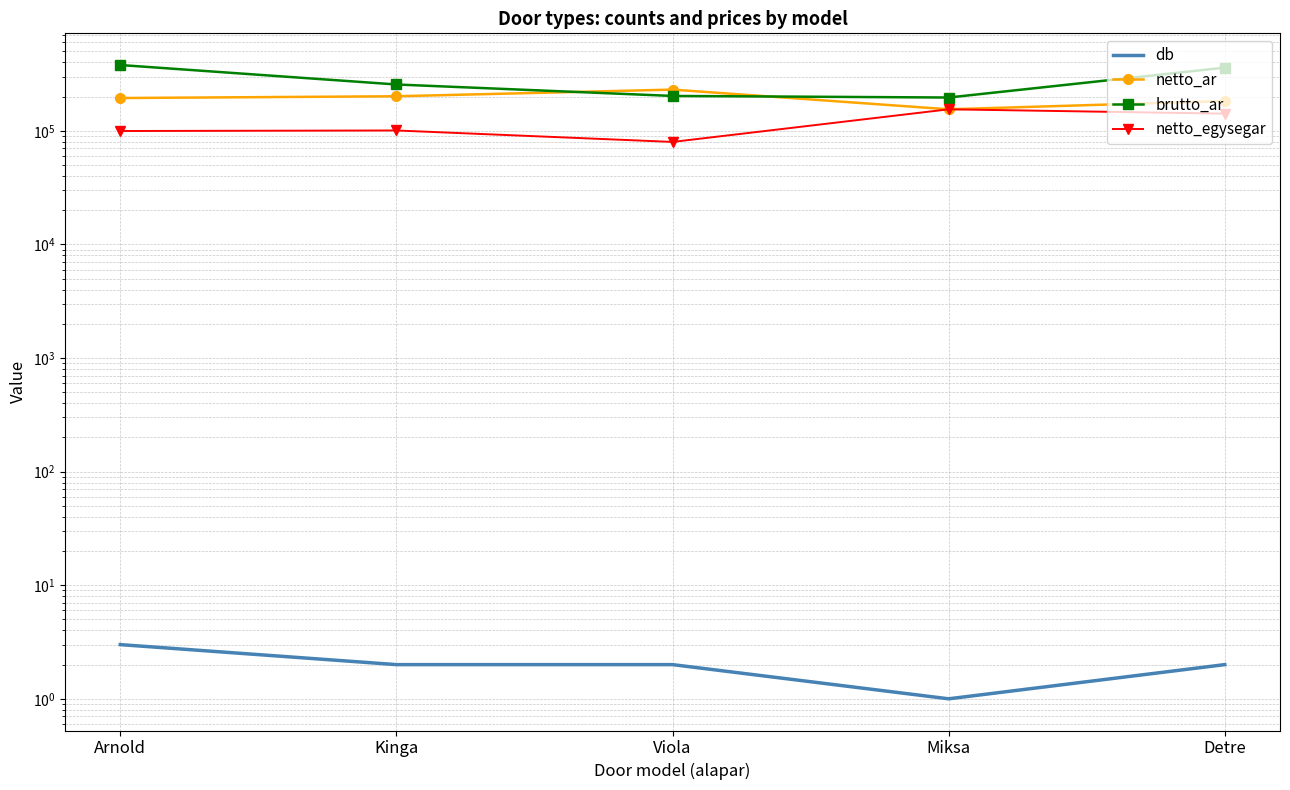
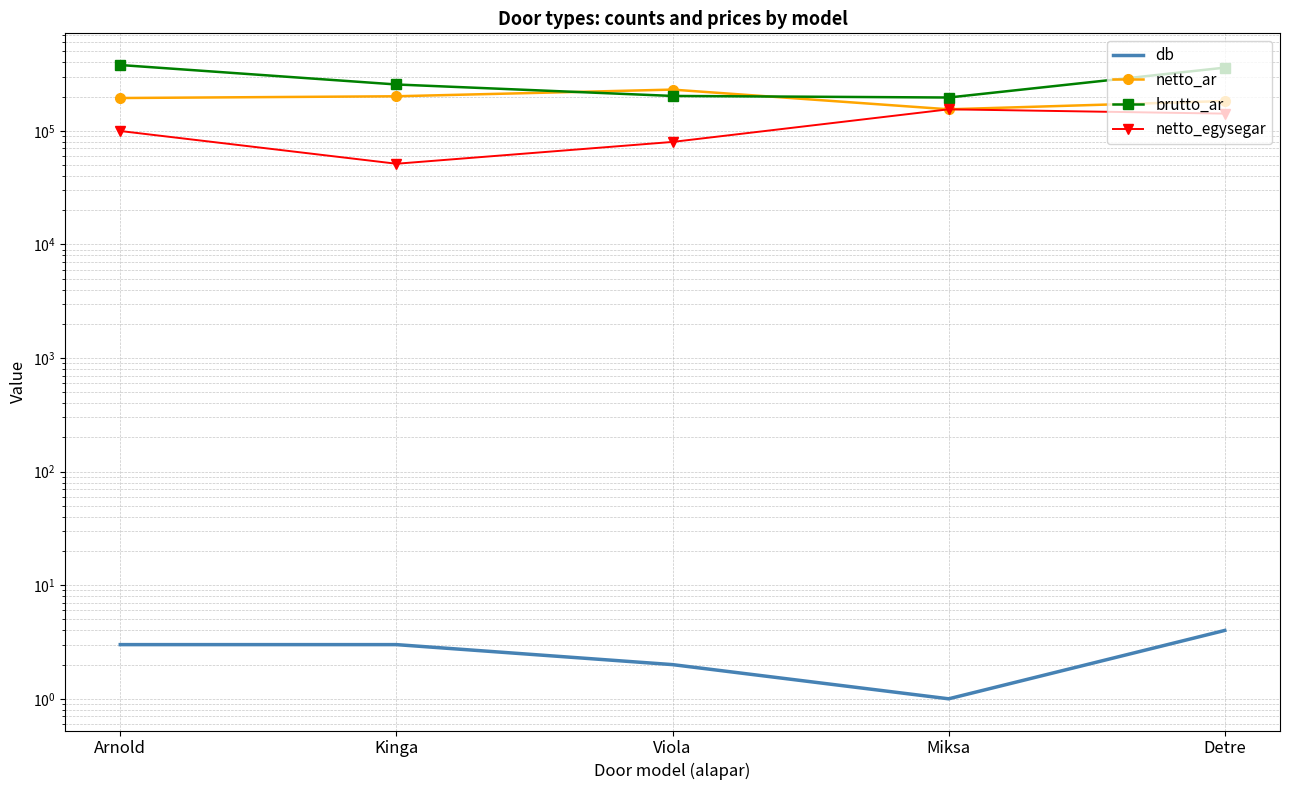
db, Kinga: 2 -> 3
netto_egysegar, Kinga: 100000 -> 50000
db, Detre: 2 -> 4
